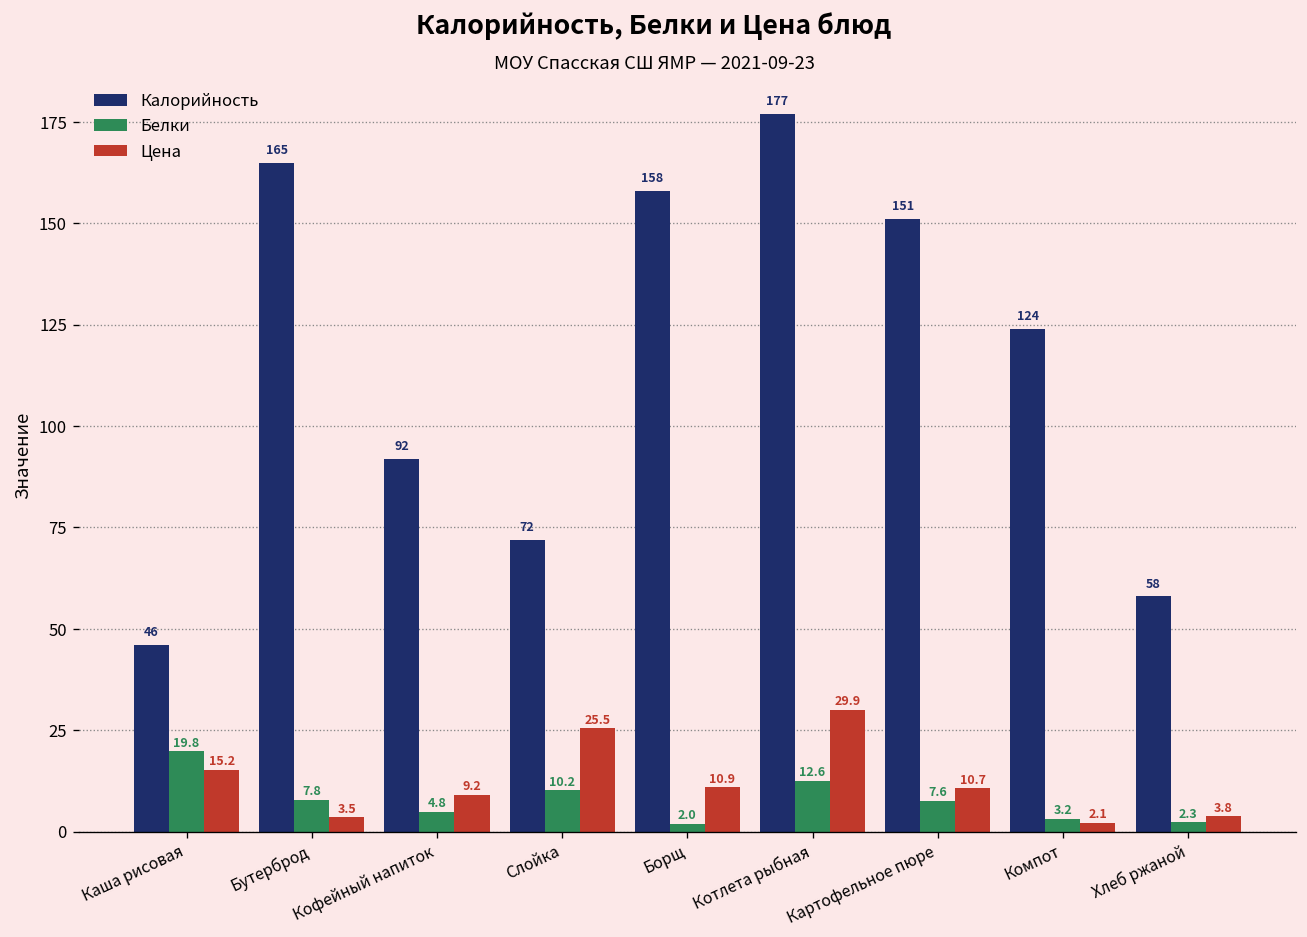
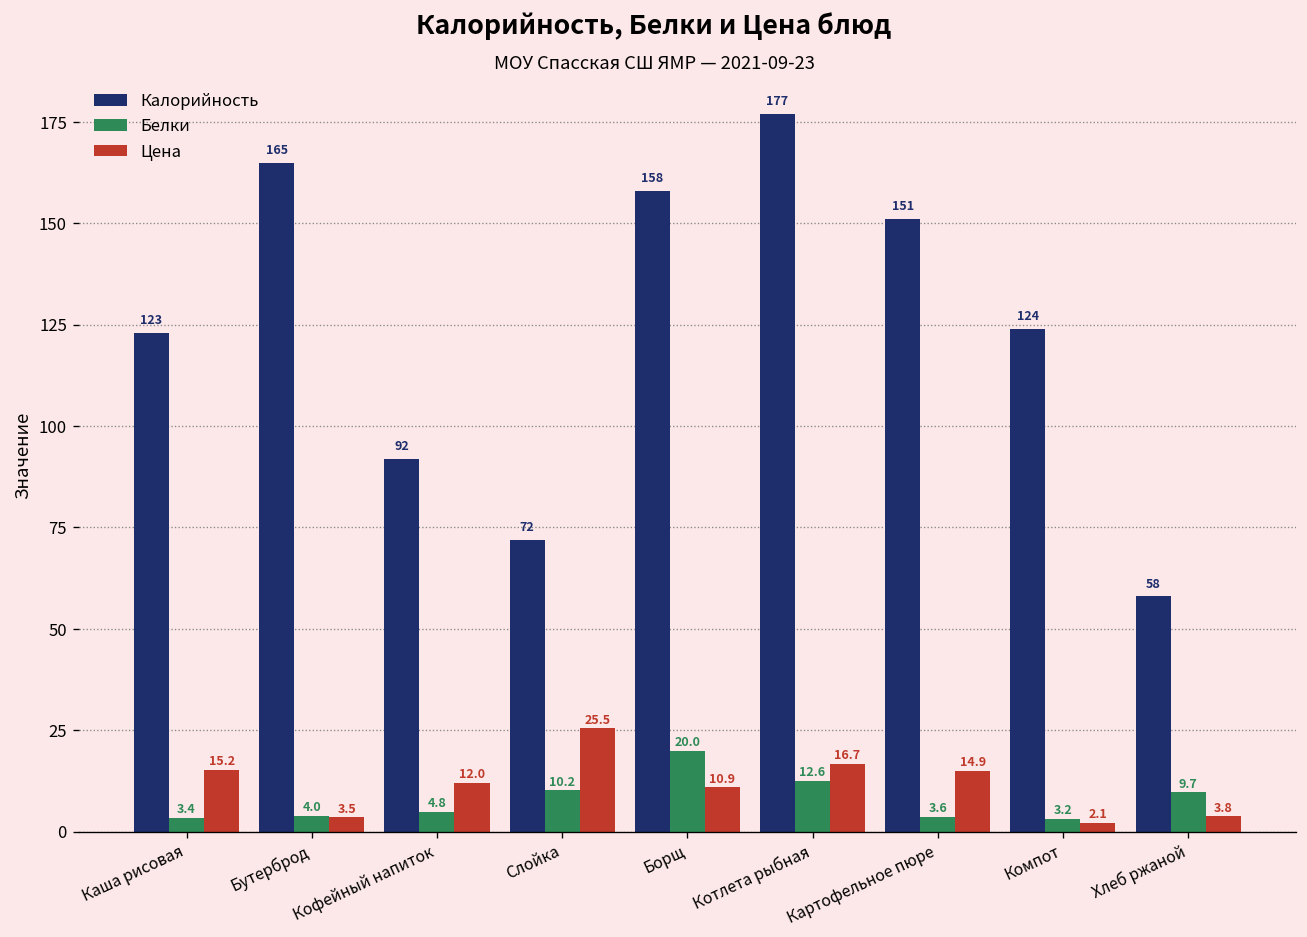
Калорийность, Каша рисовая: 46 -> 123
Белки, Каша рисовая: 19.8 -> 3.4
Белки, Бутерброд: 7.8 -> 4.0
Цена, Кофейный напиток: 9.2 -> 12.0
Белки, Борщ: 2.0 -> 20.0
Цена, Котлета рыбная: 29.9 -> 16.7
Белки, Картофельное пюре: 7.6 -> 3.6
Цена, Картофельное пюре: 10.7 -> 14.9
Белки, Хлеб ржаной: 2.3 -> 9.7
